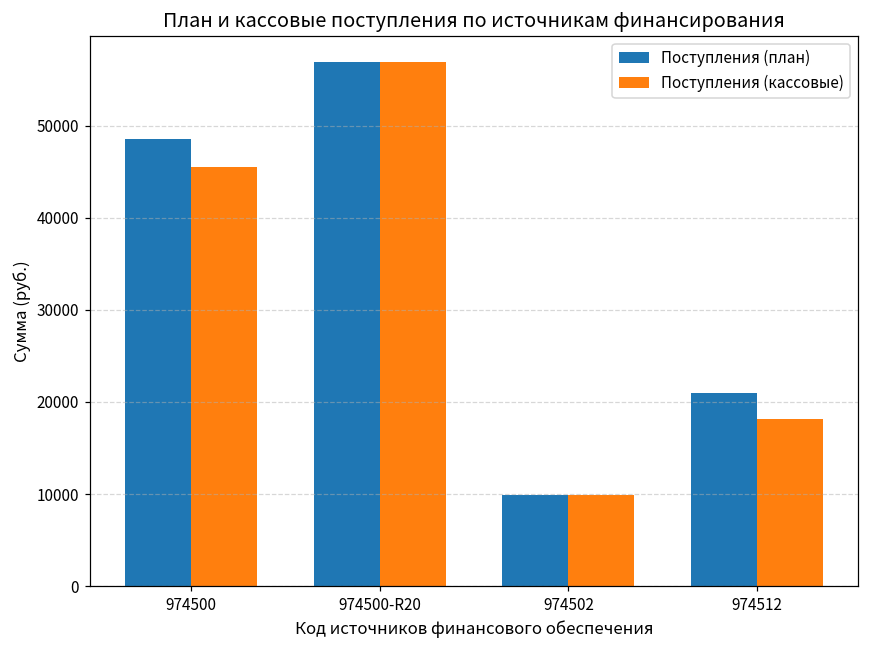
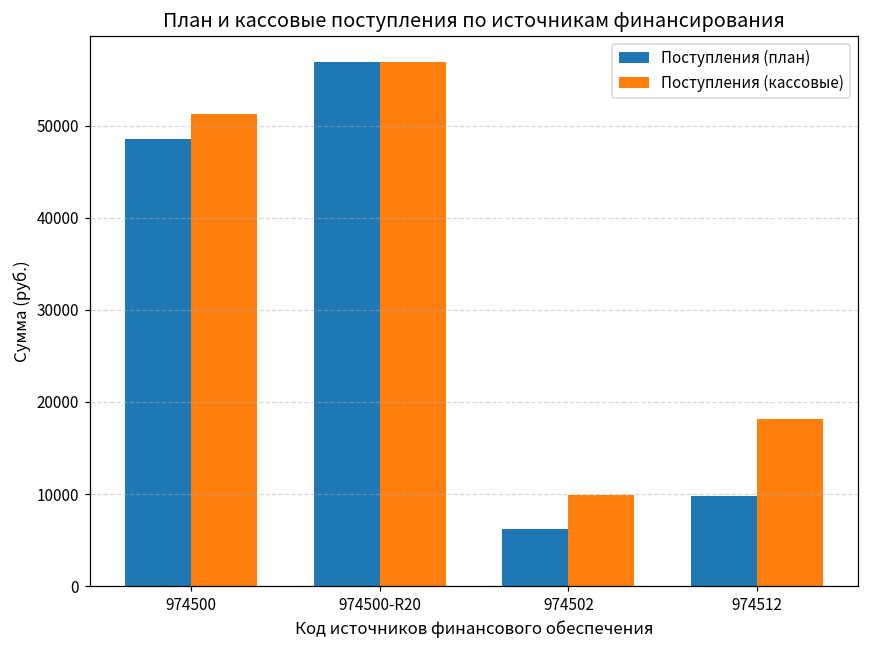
Поступления (кассовые), 974500: 45000 -> 51000
Поступления (план), 974502: 10000 -> 6000
Поступления (план), 974512: 21000 -> 10000
